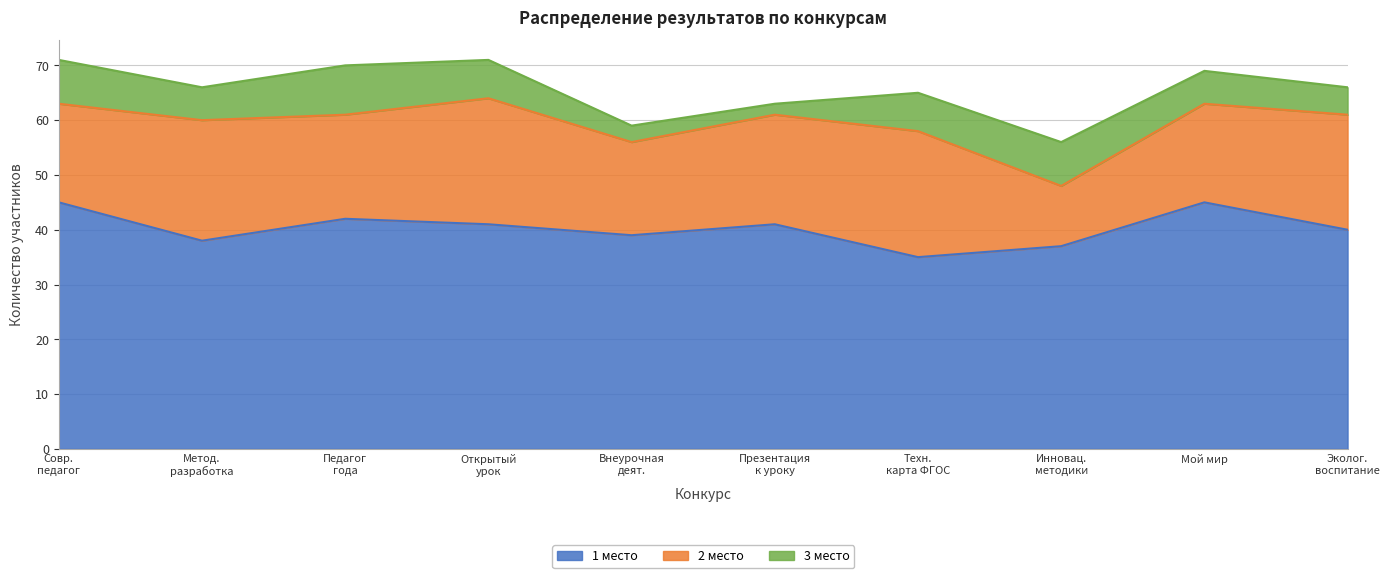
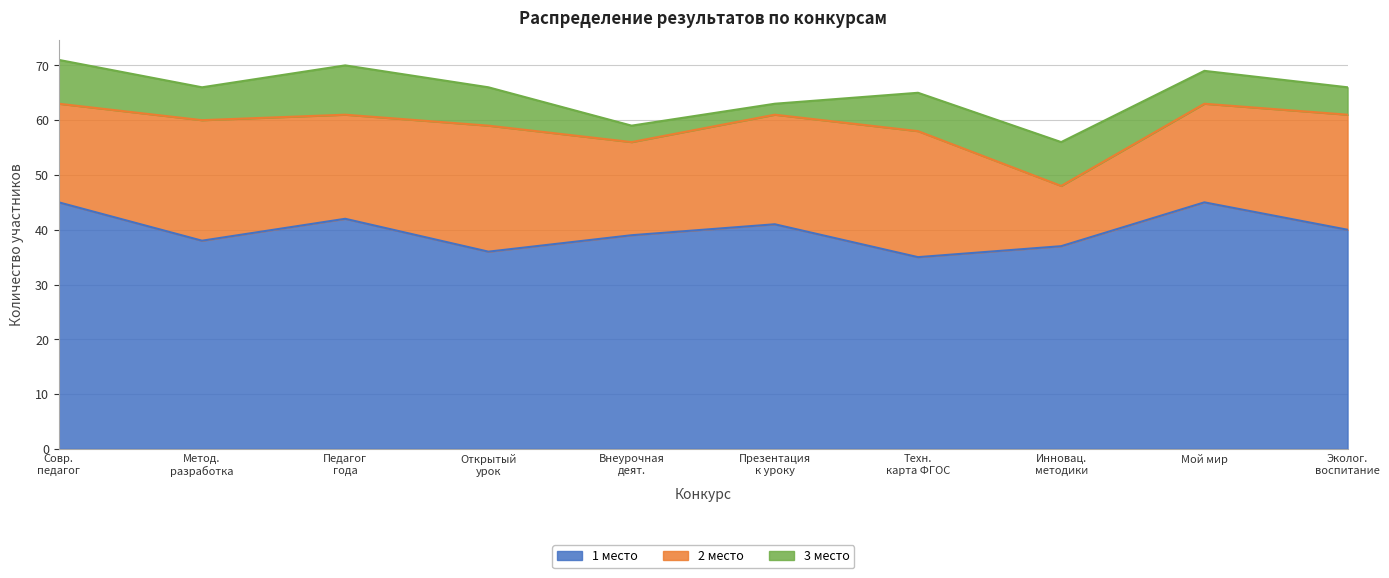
1 место, Открытый урок: 41 -> 36
